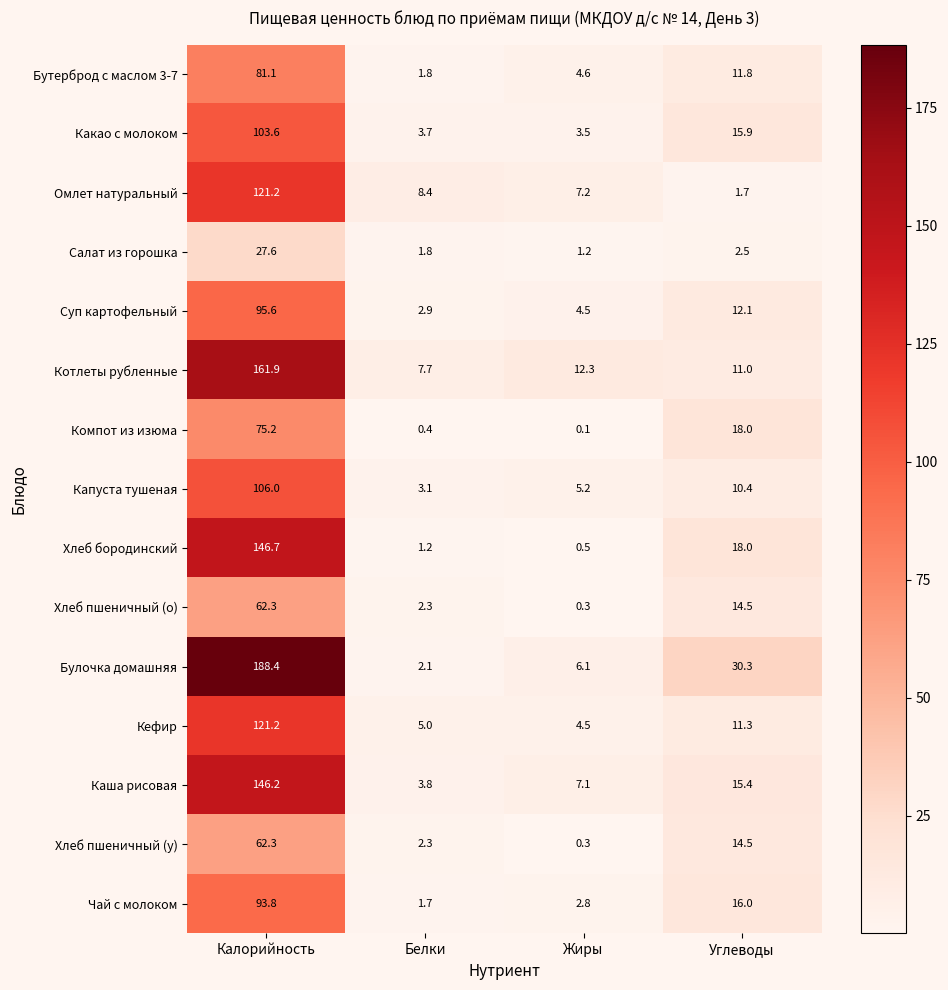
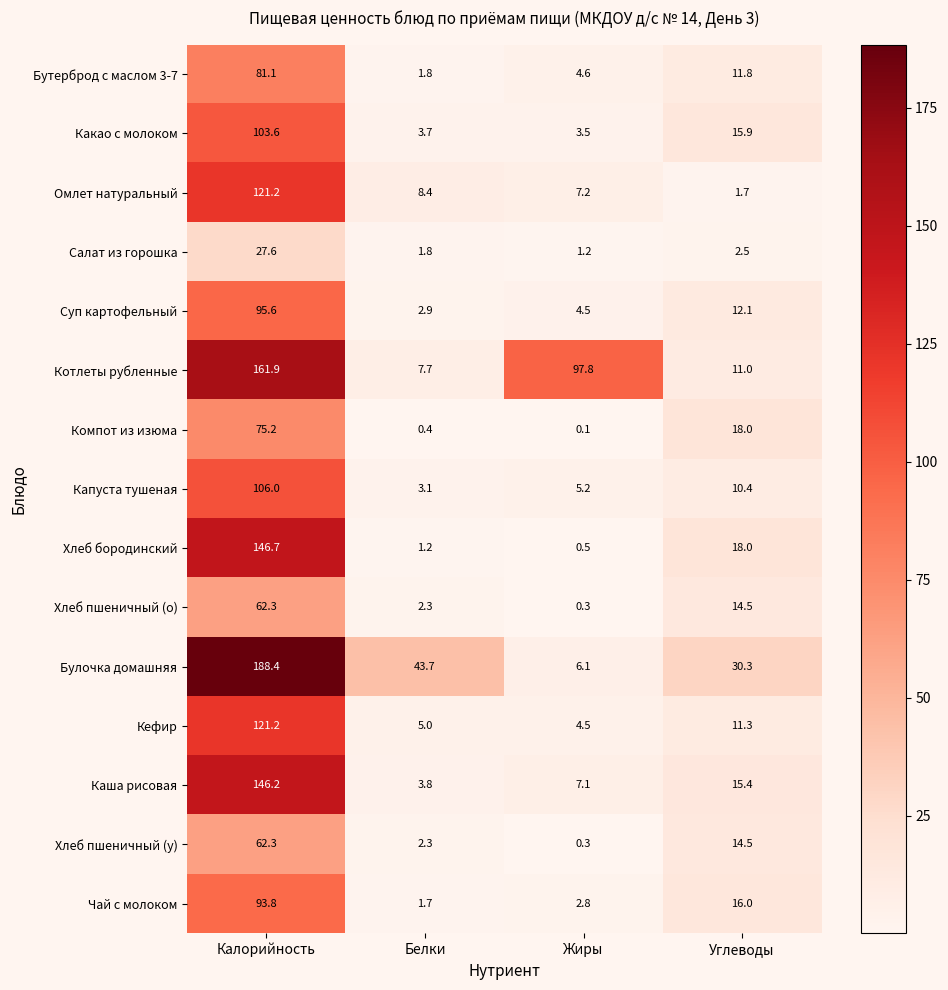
Котлеты рубленные, Жиры: 12.3 -> 97.8
Булочка домашняя, Белки: 2.1 -> 43.7
